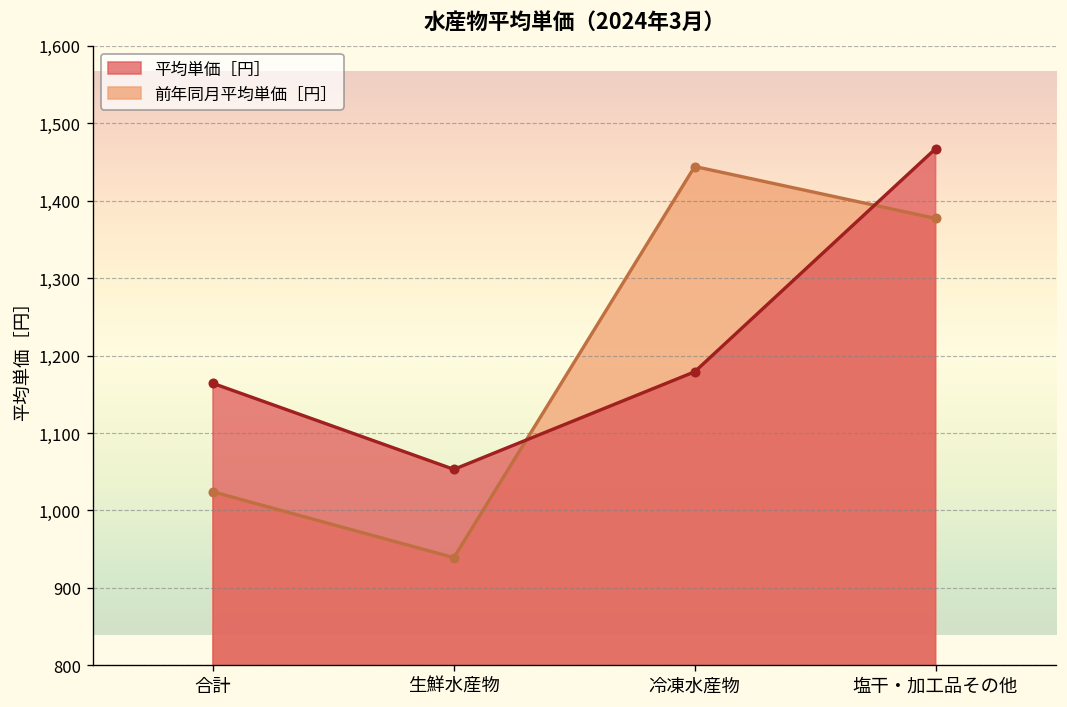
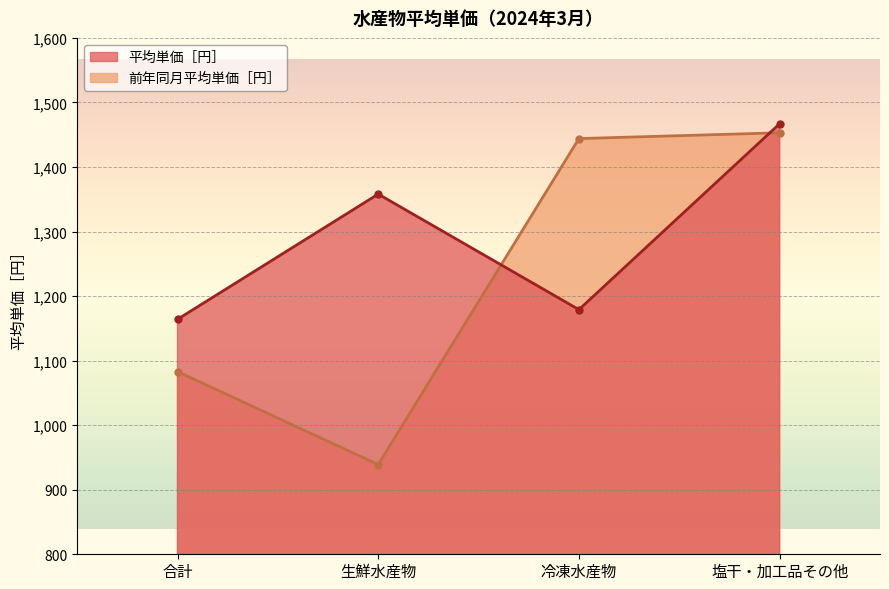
前年同月平均単価［円］, 合計: 1,020 -> 1,080
平均単価［円］, 生鮮水産物: 1,050 -> 1,360
前年同月平均単価［円］, 塩干・加工品その他: 1,380 -> 1,450
